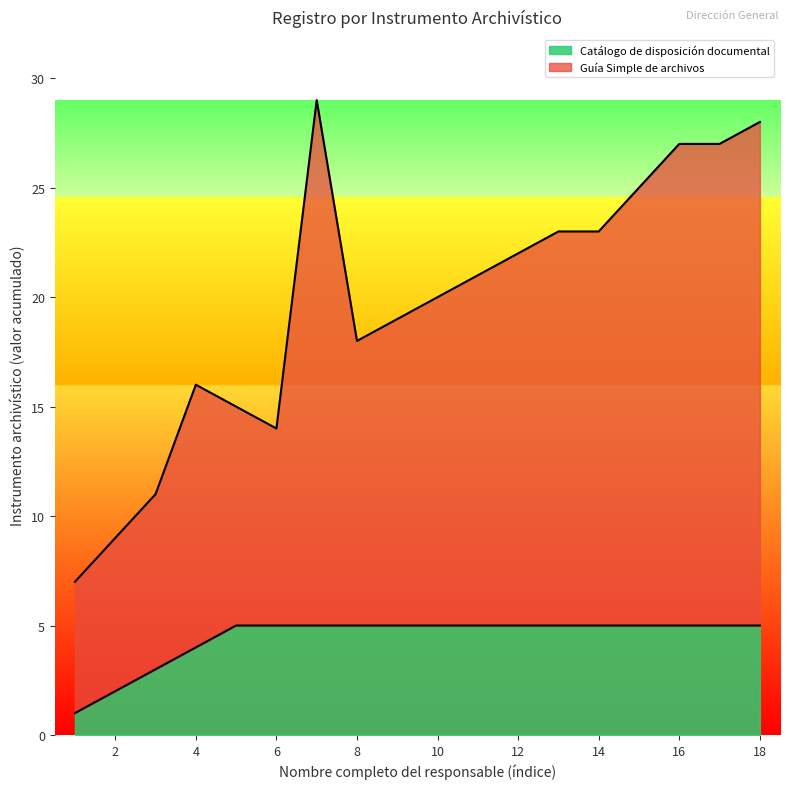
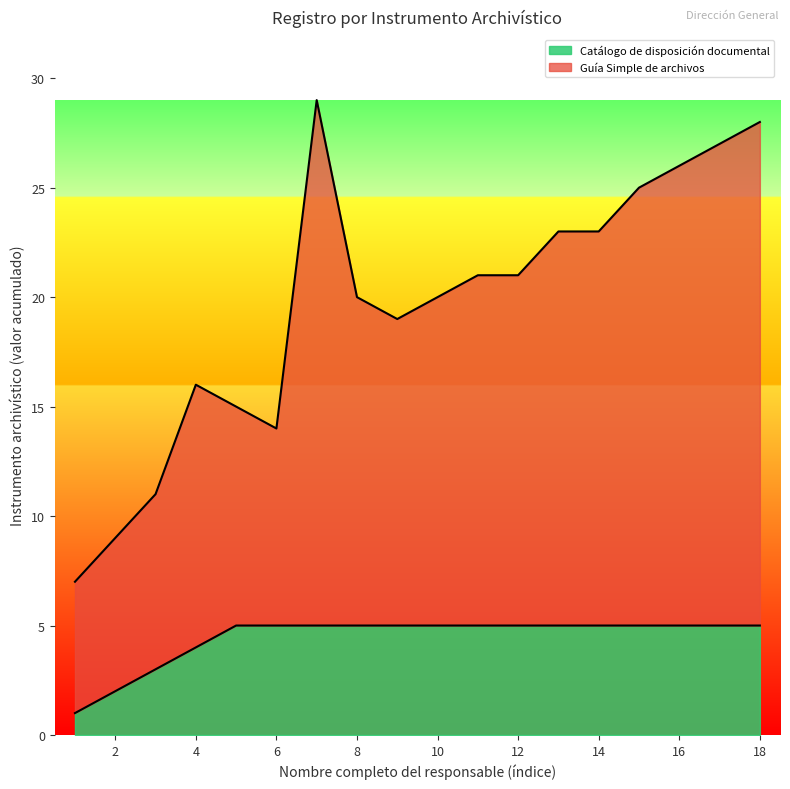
Guía Simple de archivos, 8: 13 -> 15
Guía Simple de archivos, 12: 17 -> 16
Guía Simple de archivos, 16: 22 -> 21
